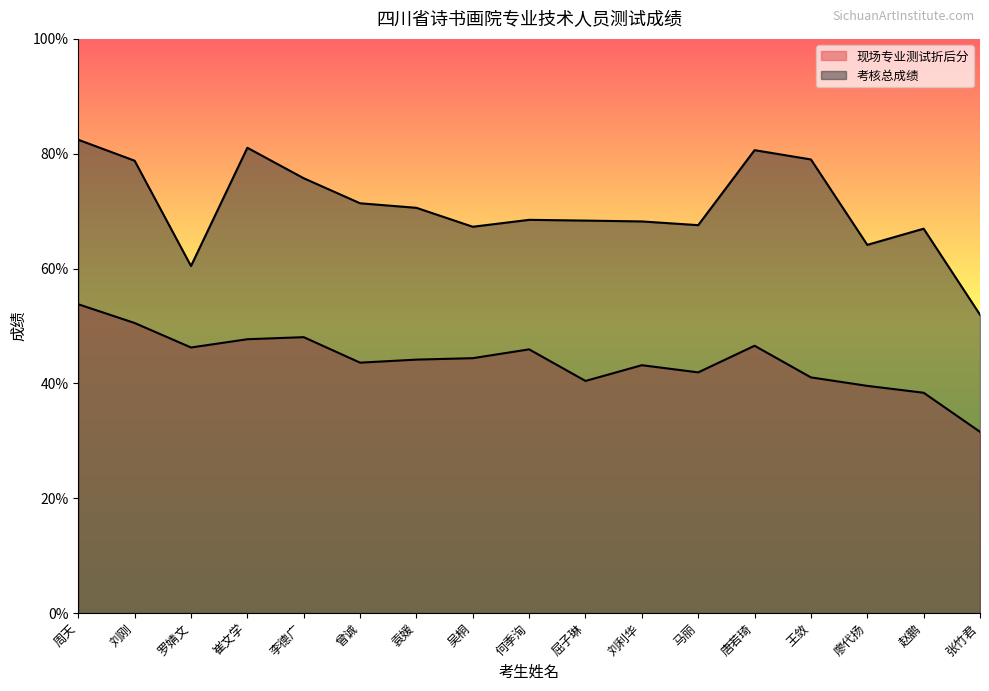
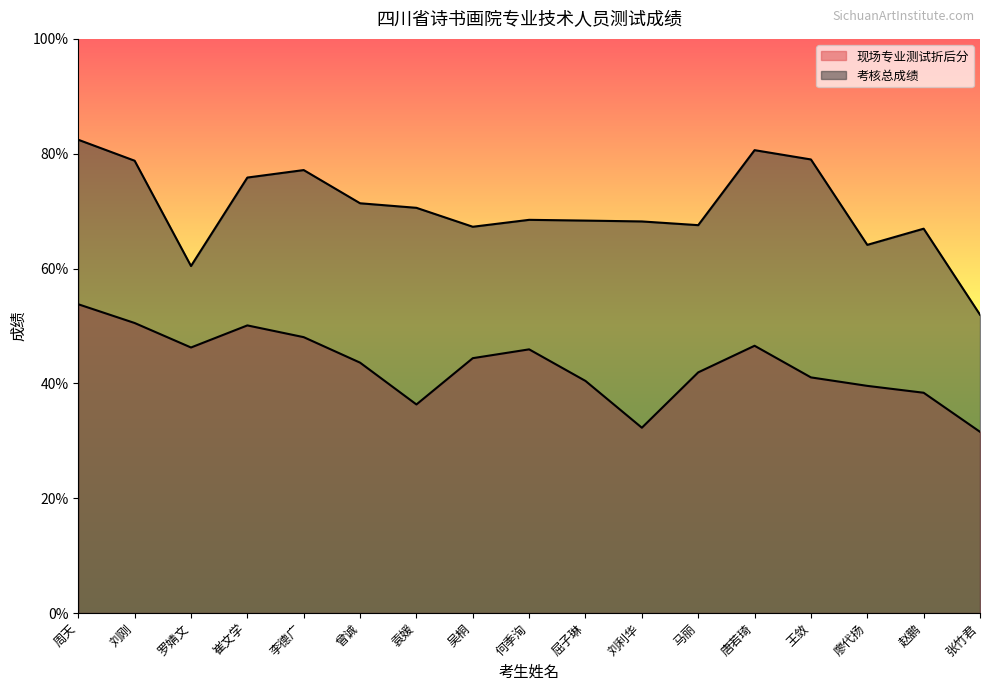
现场专业测试折后分, 崔文学: 48% -> 50%
考核总成绩, 崔文学: 81% -> 76%
考核总成绩, 李德广: 76% -> 77%
现场专业测试折后分, 袁媛: 44% -> 36%
现场专业测试折后分, 刘利华: 43% -> 32%
